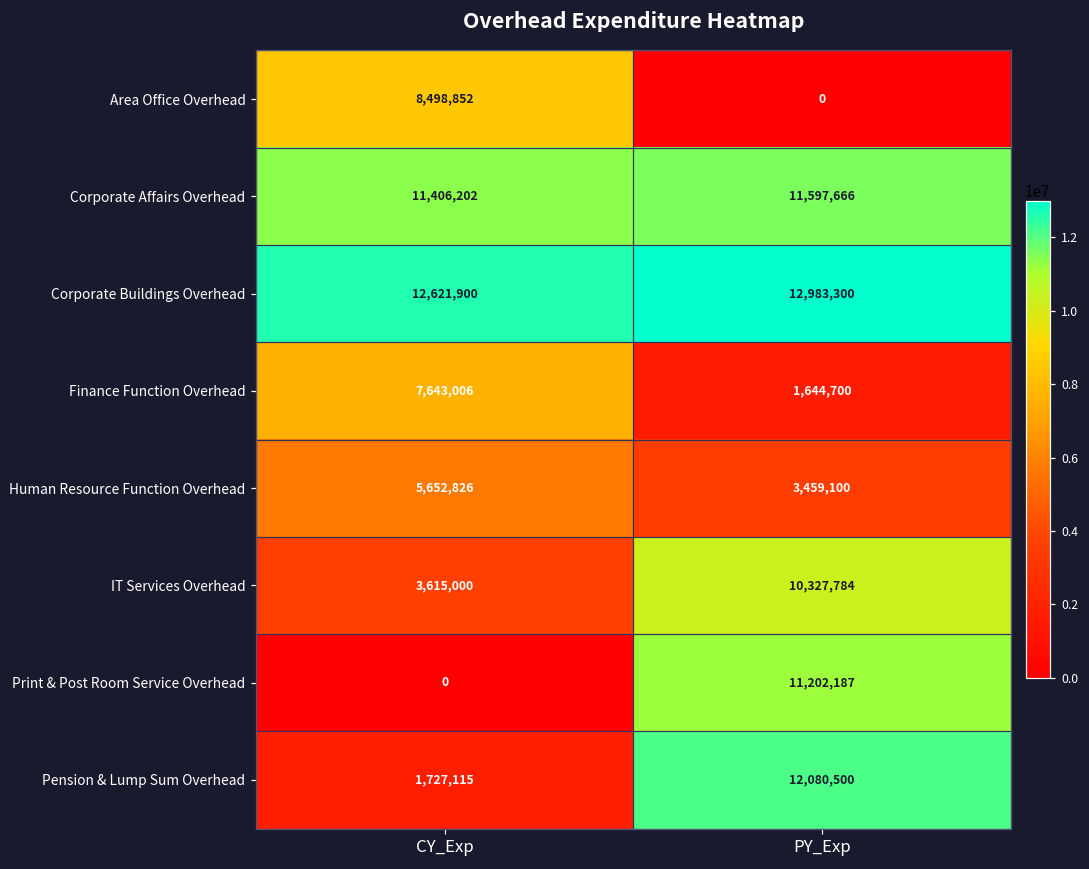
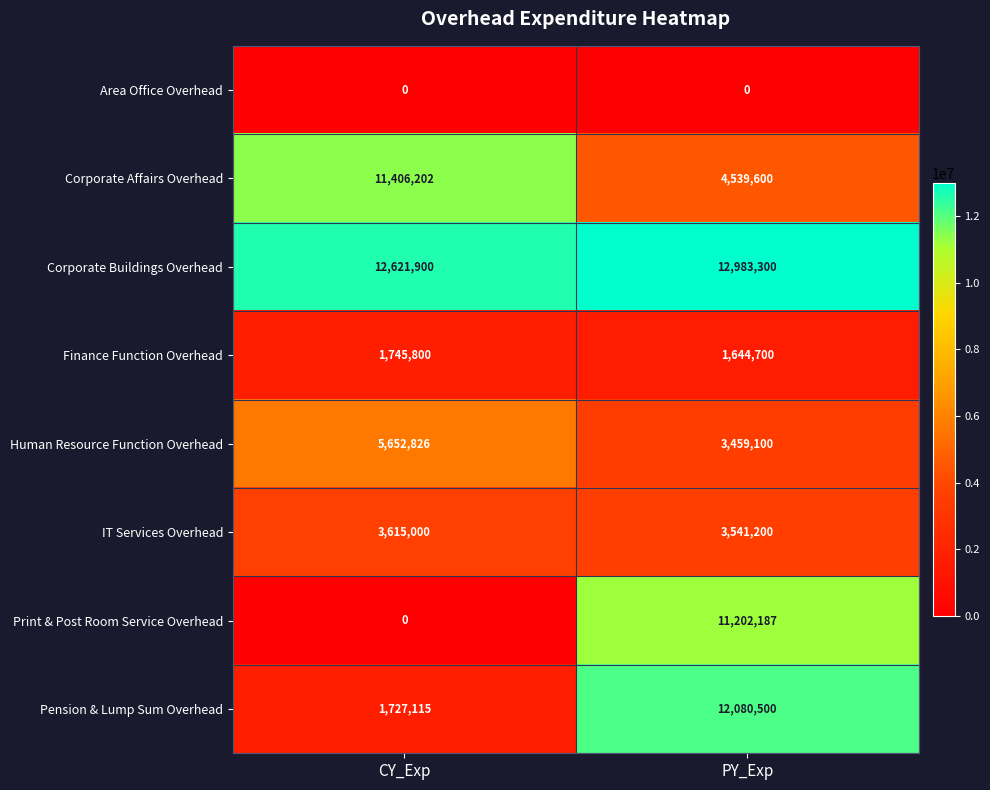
Area Office Overhead, CY_Exp: 8,498,852 -> 0
Corporate Affairs Overhead, PY_Exp: 11,597,666 -> 4,539,600
Finance Function Overhead, CY_Exp: 7,643,006 -> 1,745,800
IT Services Overhead, PY_Exp: 10,327,784 -> 3,541,200
